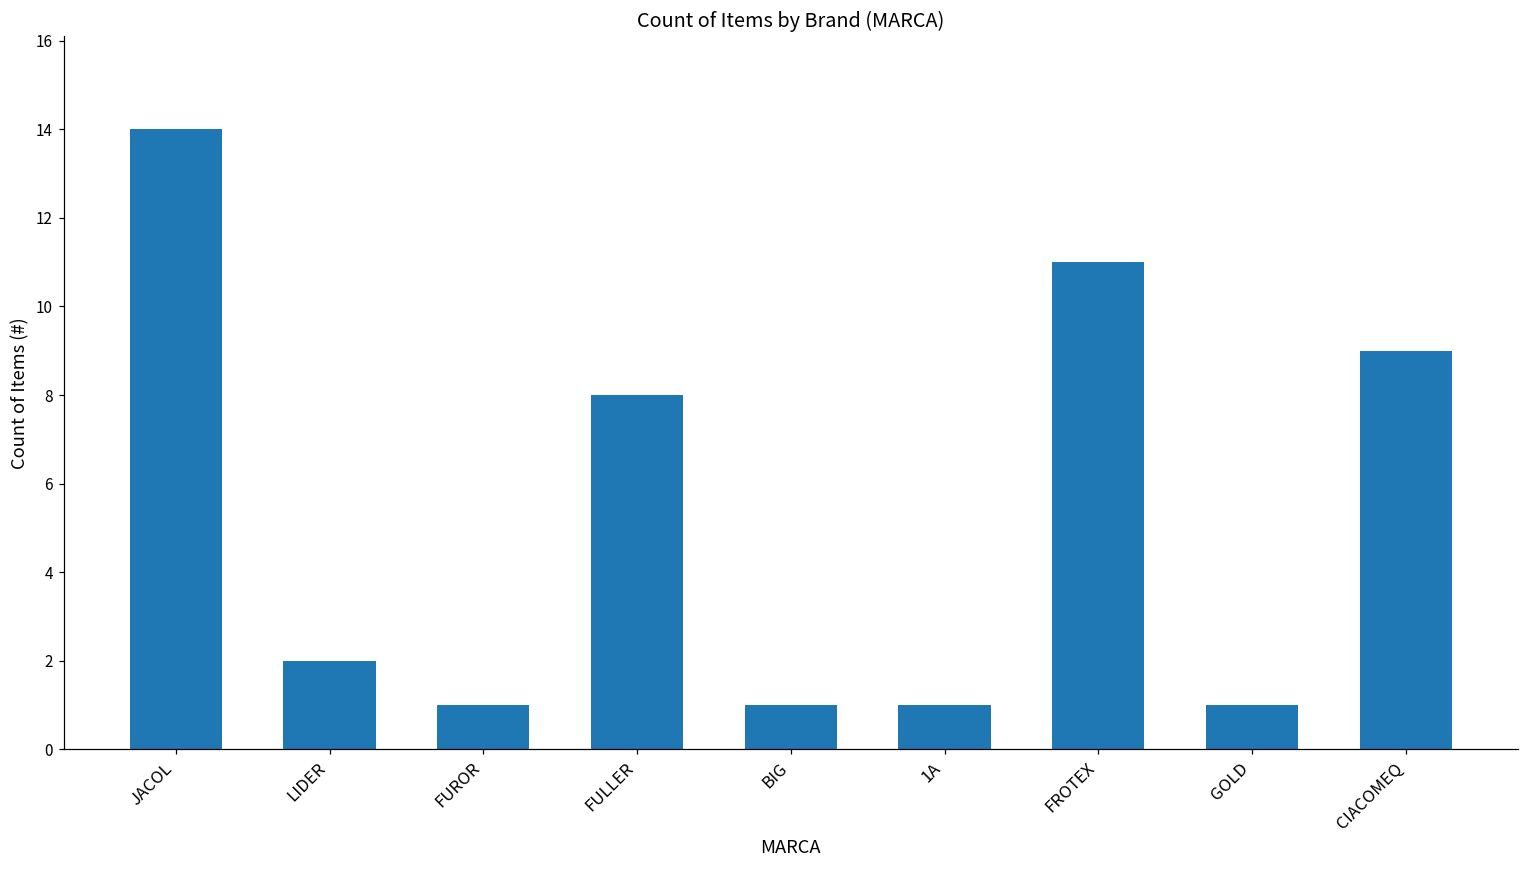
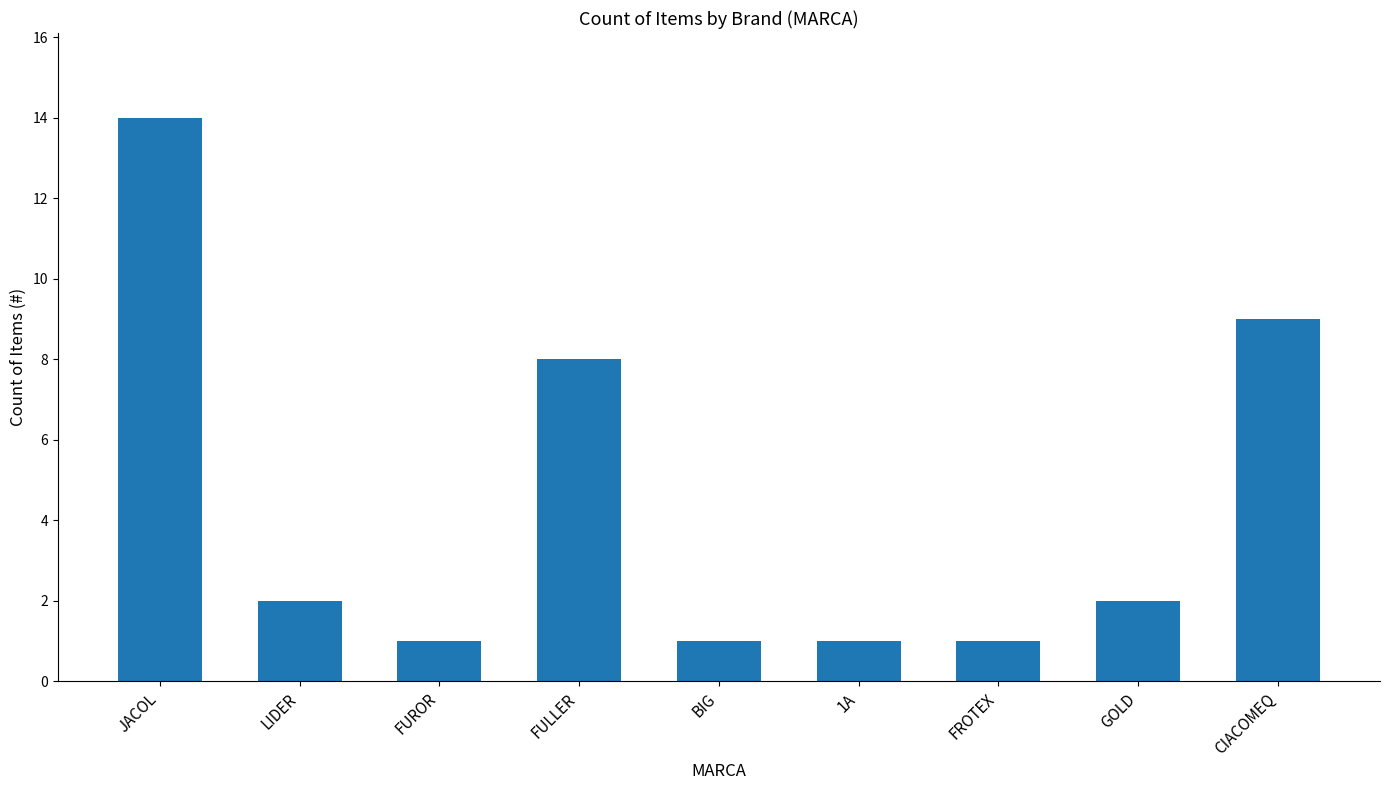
FROTEX: 11 -> 1
GOLD: 1 -> 2
